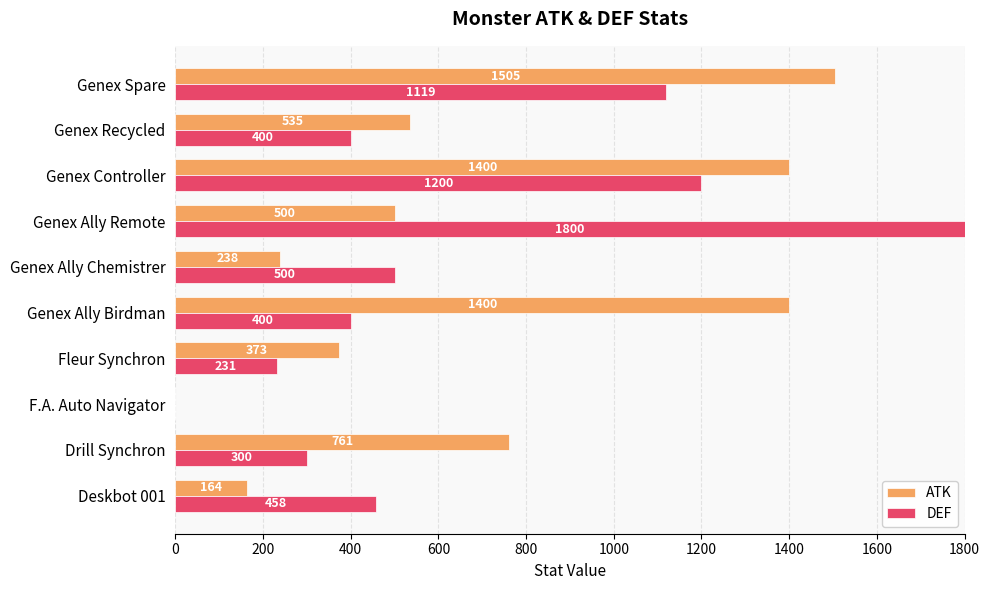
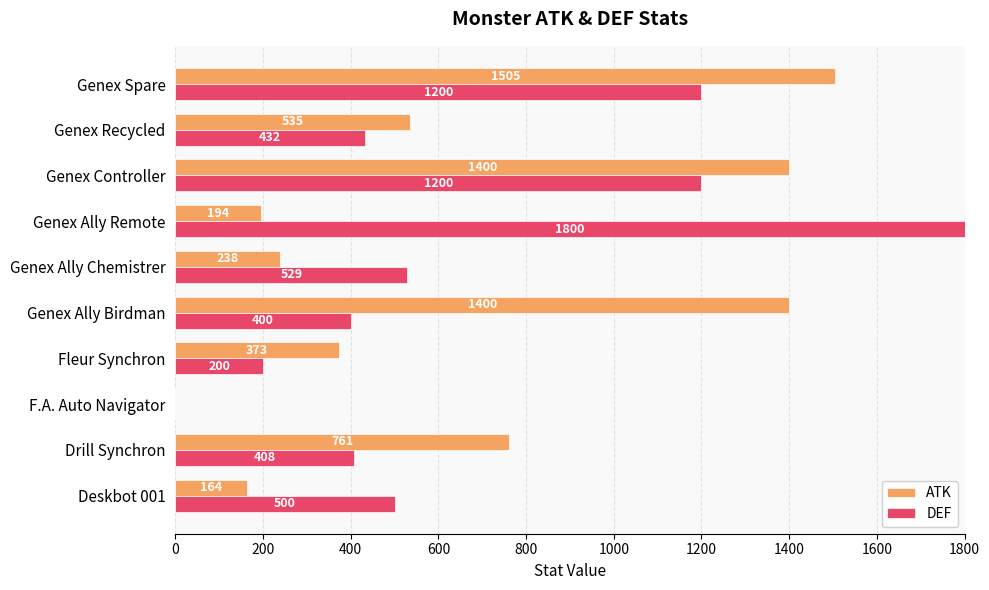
DEF, Genex Spare: 1119 -> 1200
DEF, Genex Recycled: 400 -> 432
ATK, Genex Ally Remote: 500 -> 194
DEF, Genex Ally Chemistrer: 500 -> 529
DEF, Fleur Synchron: 231 -> 200
DEF, Drill Synchron: 300 -> 408
DEF, Deskbot 001: 458 -> 500
